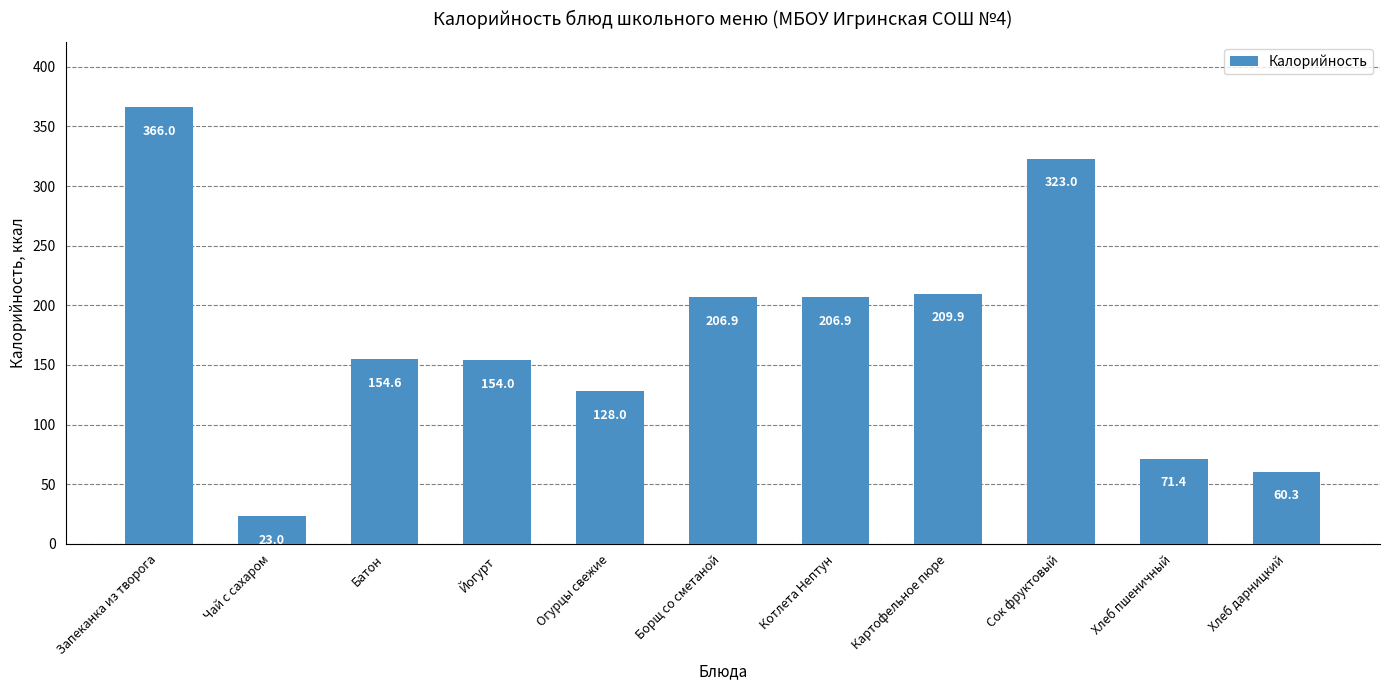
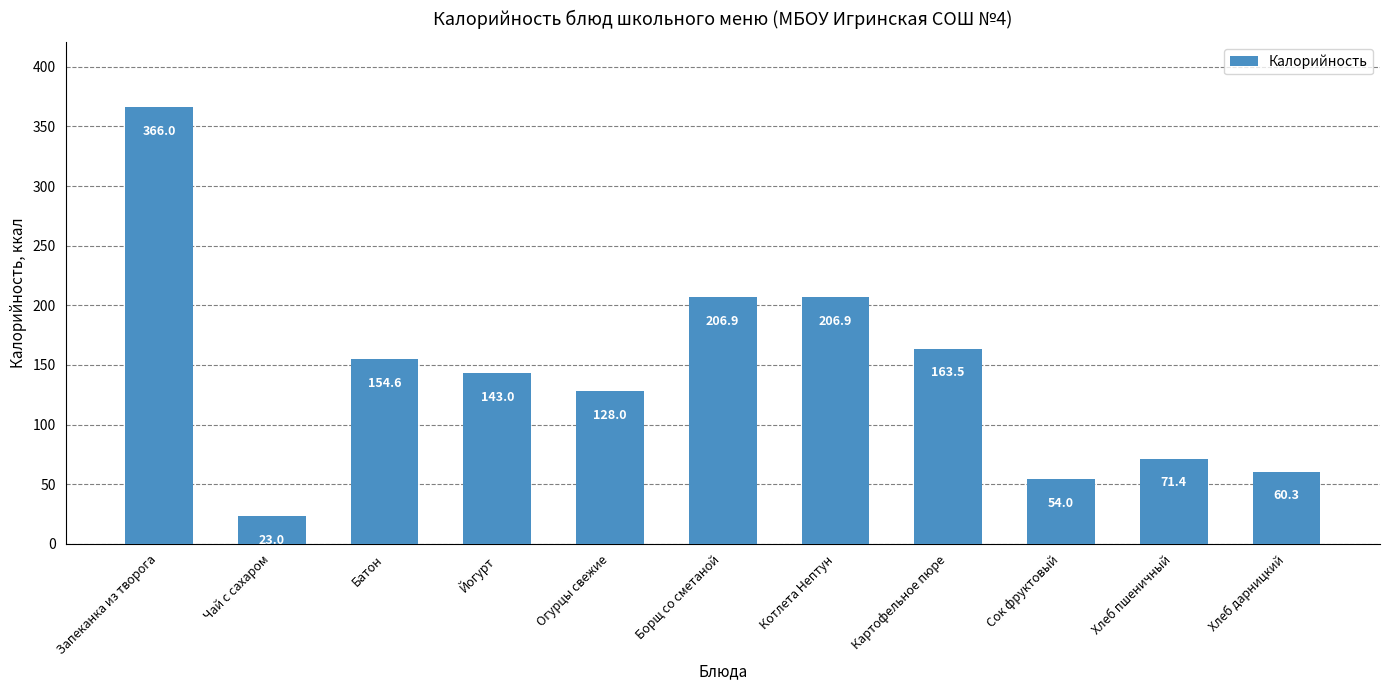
Йогурт: 154.0 -> 143.0
Картофельное пюре: 209.9 -> 163.5
Сок фруктовый: 323.0 -> 54.0
